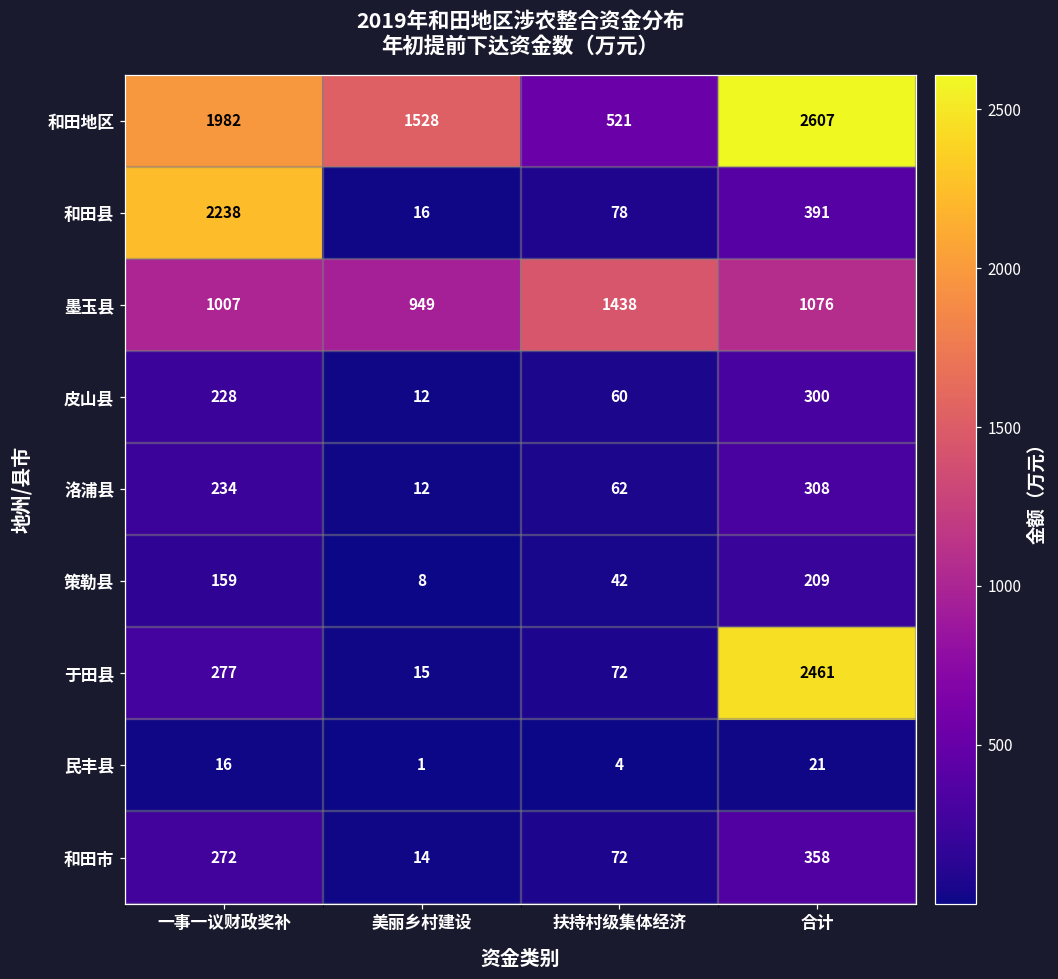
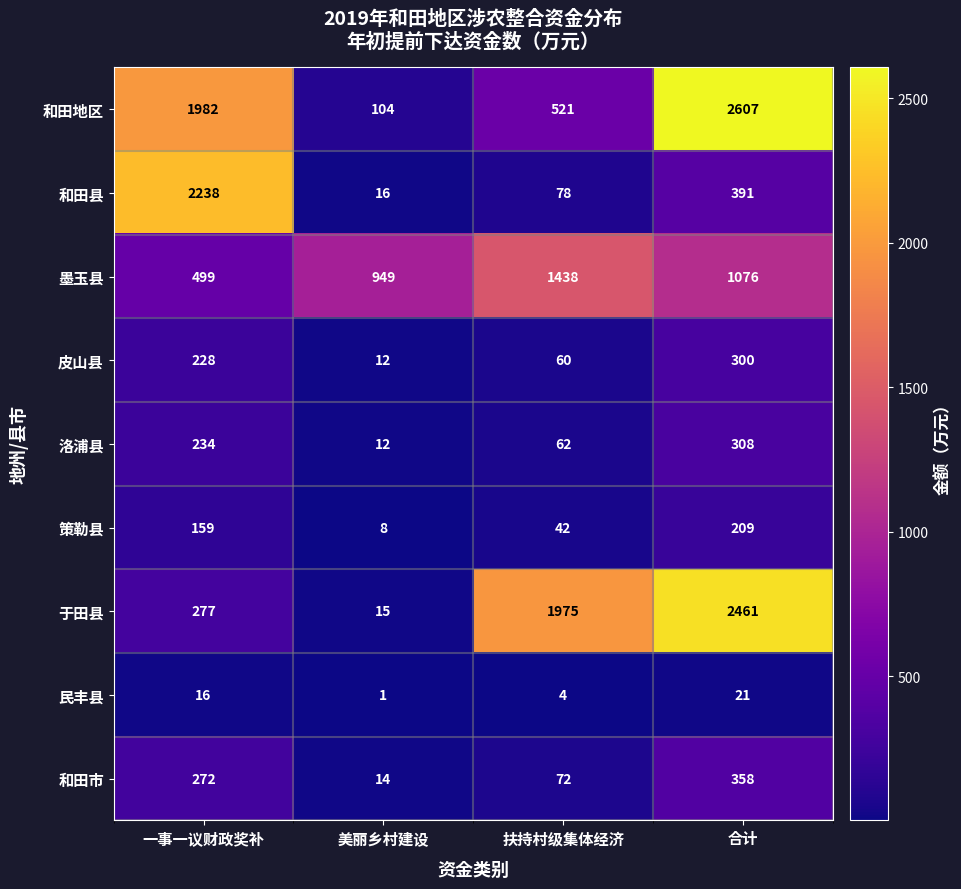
和田地区, 美丽乡村建设: 1528 -> 104
墨玉县, 一事一议财政奖补: 1007 -> 499
于田县, 扶持村级集体经济: 72 -> 1975
